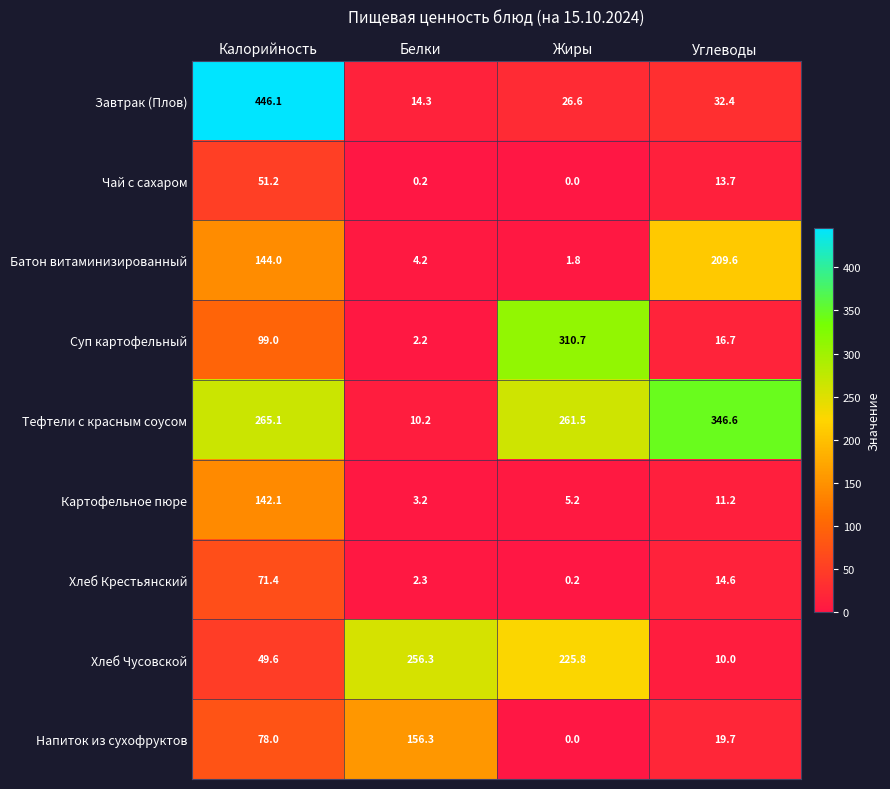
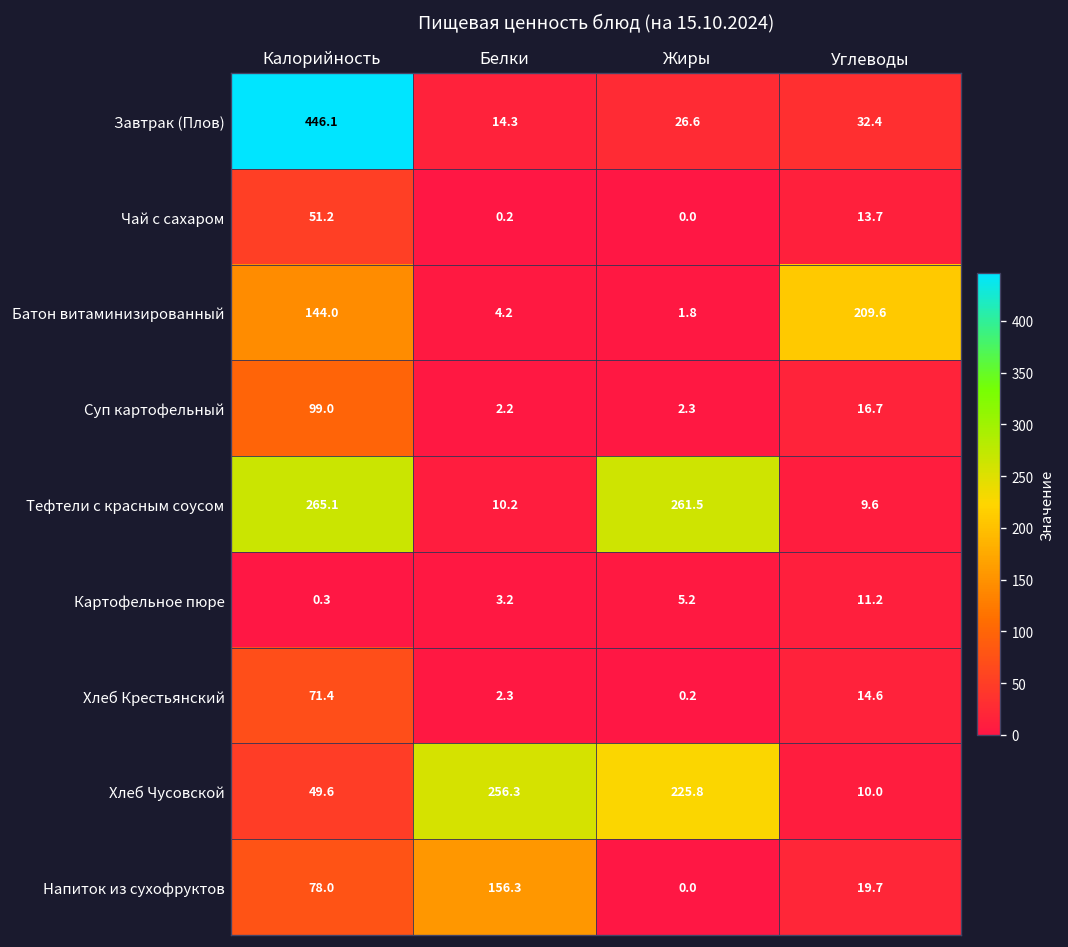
Суп картофельный, Жиры: 310.7 -> 2.3
Тефтели с красным соусом, Углеводы: 346.6 -> 9.6
Картофельное пюре, Калорийность: 142.1 -> 0.3
